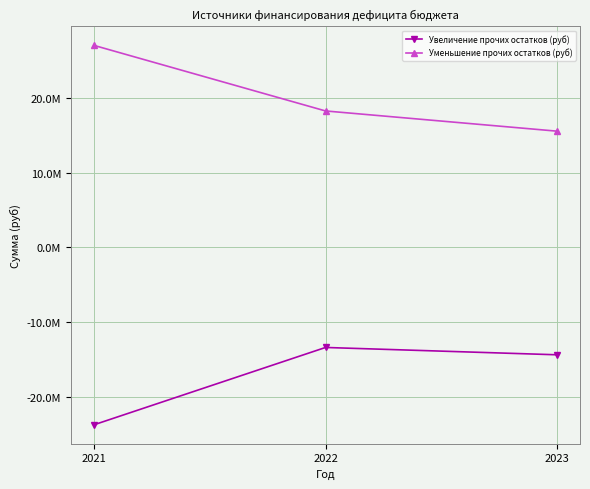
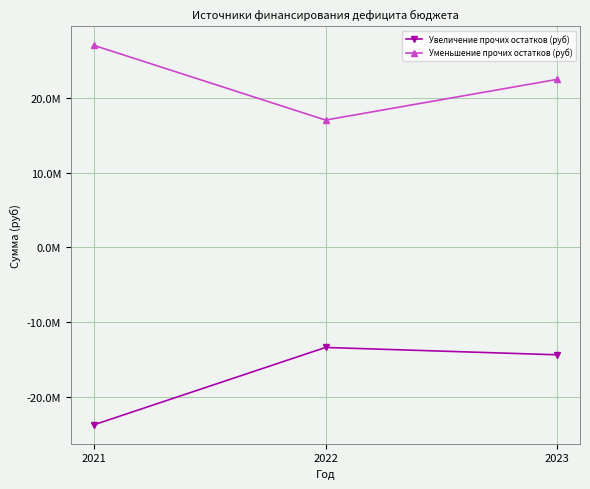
Уменьшение прочих остатков (руб), 2022: 18000000 -> 17000000
Уменьшение прочих остатков (руб), 2023: 16000000 -> 23000000
